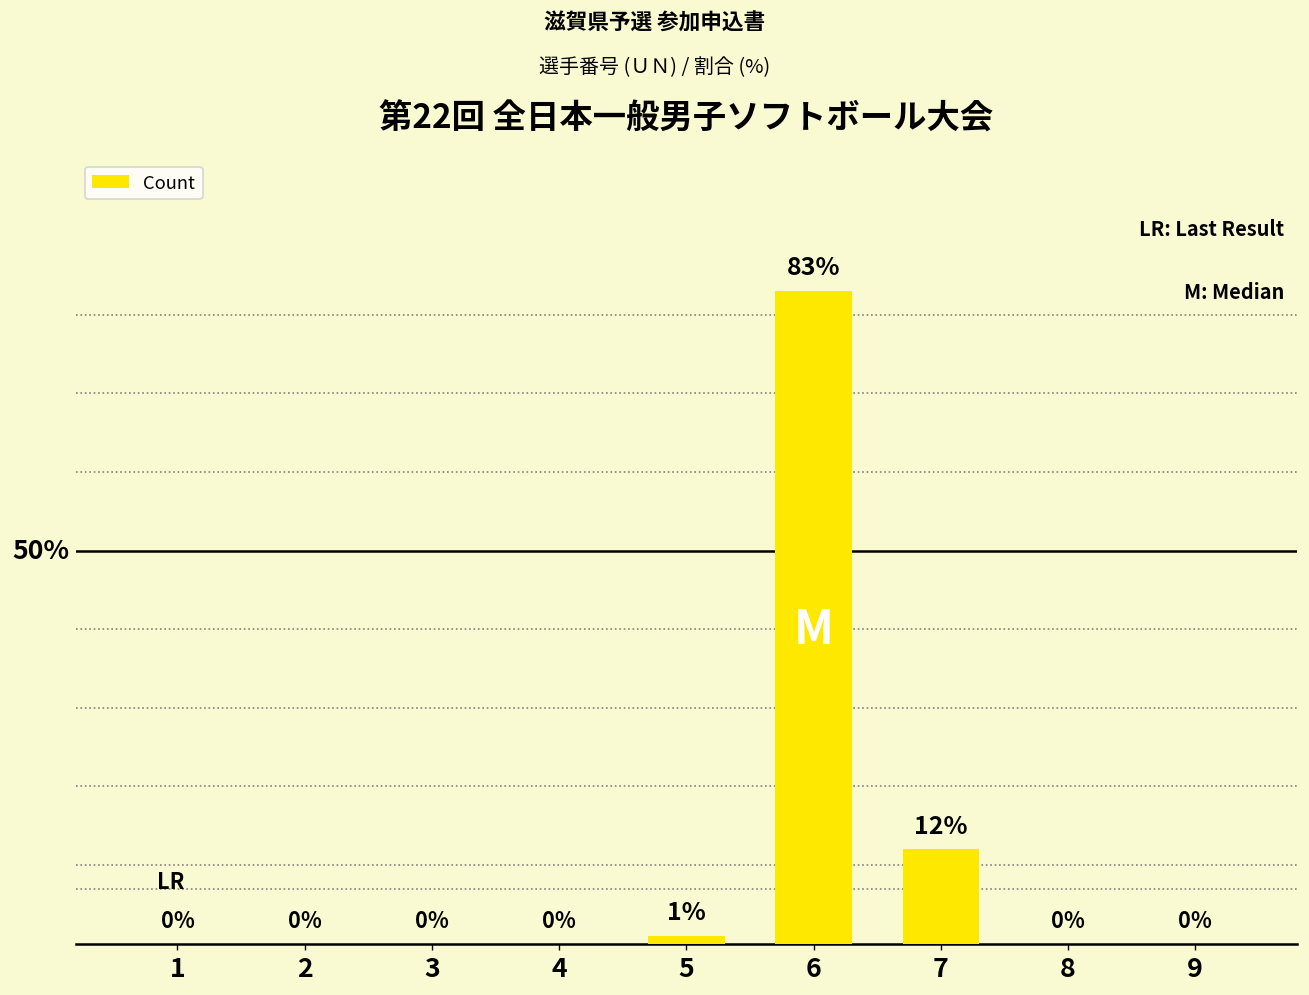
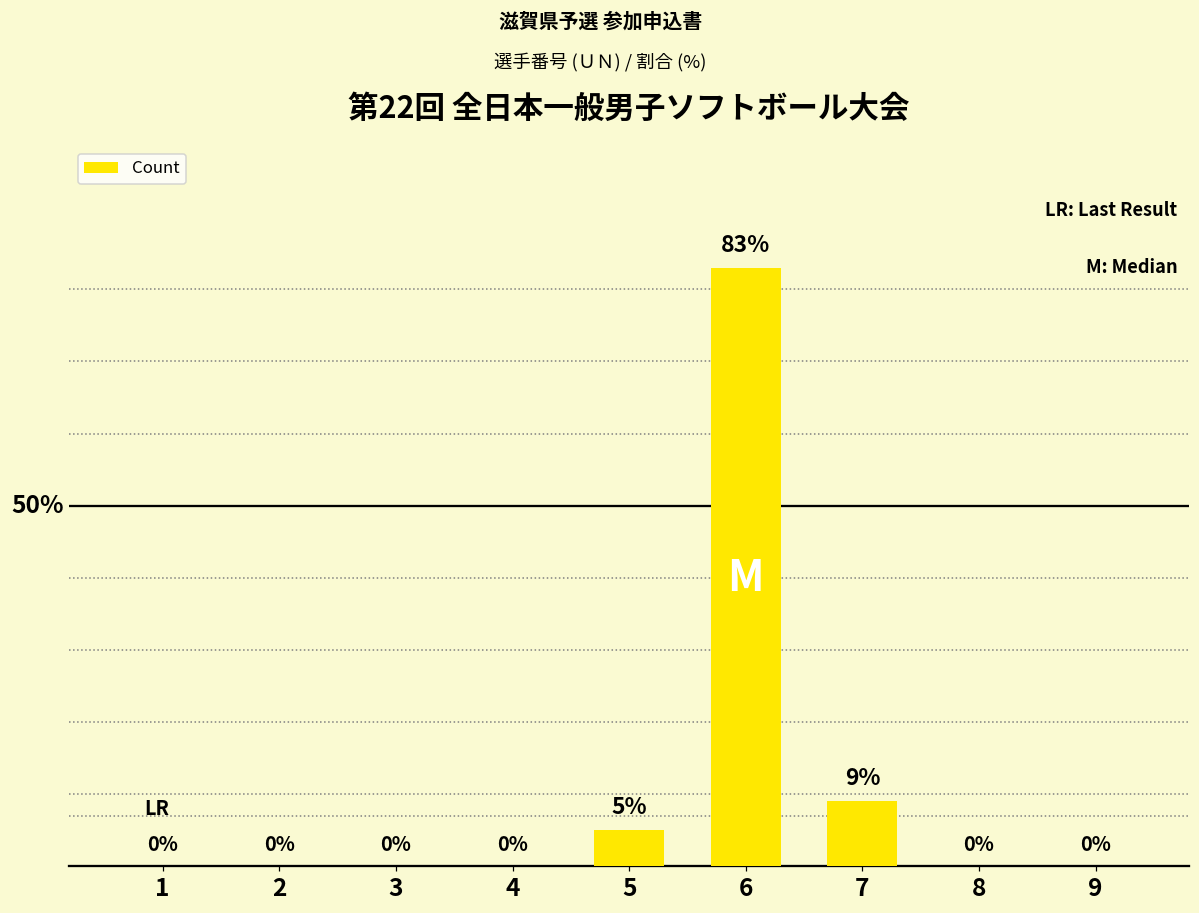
5: 1% -> 5%
7: 12% -> 9%
